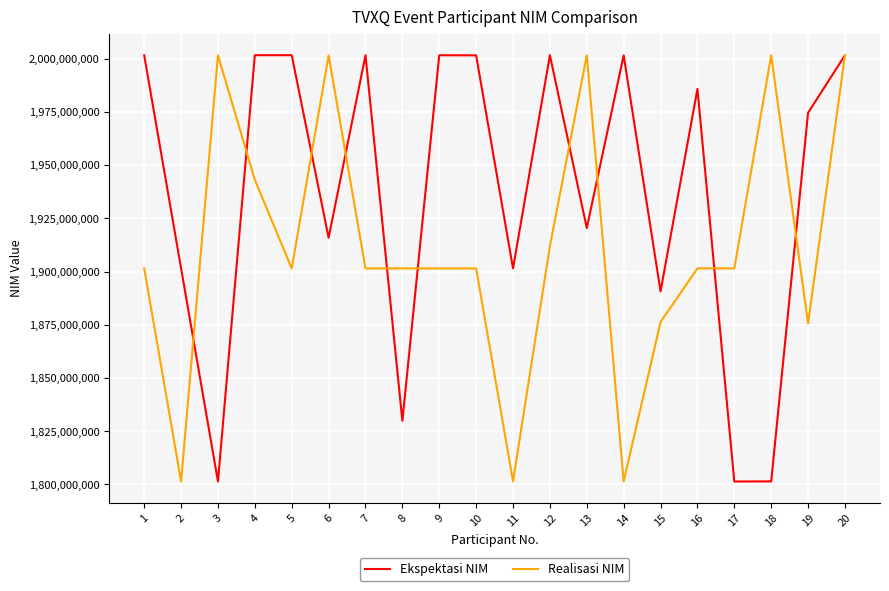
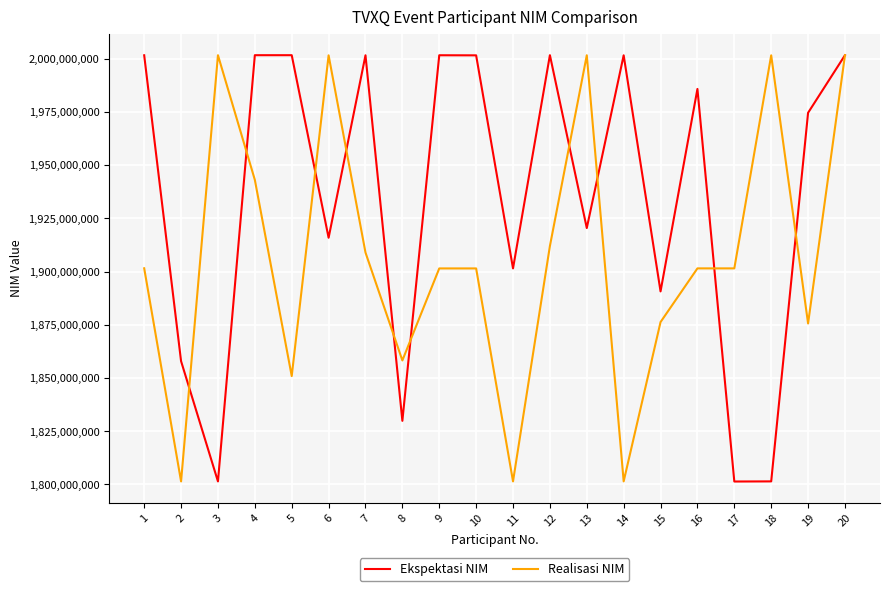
Ekspektasi NIM, 2: 1,902,000,000 -> 1,858,000,000
Realisasi NIM, 5: 1,901,000,000 -> 1,851,000,000
Realisasi NIM, 7: 1,901,000,000 -> 1,909,000,000
Realisasi NIM, 8: 1,901,000,000 -> 1,858,000,000
